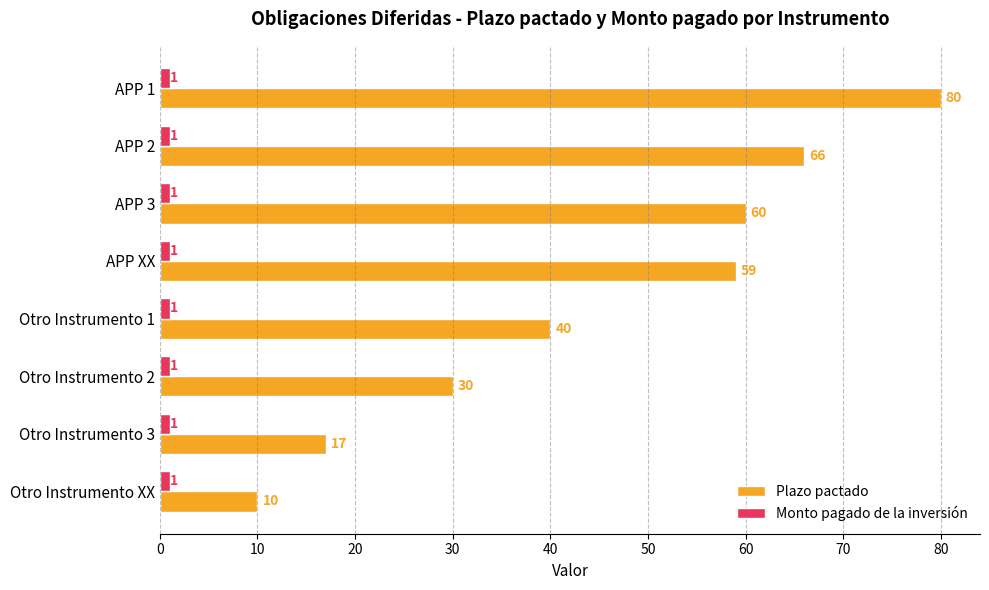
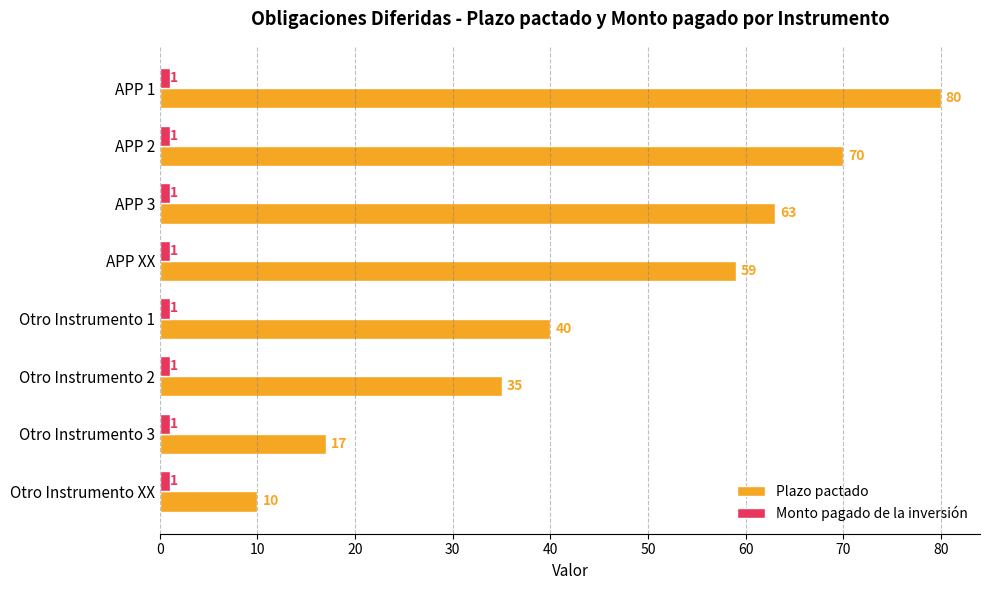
Plazo pactado, APP 2: 66 -> 70
Plazo pactado, APP 3: 60 -> 63
Plazo pactado, Otro Instrumento 2: 30 -> 35
